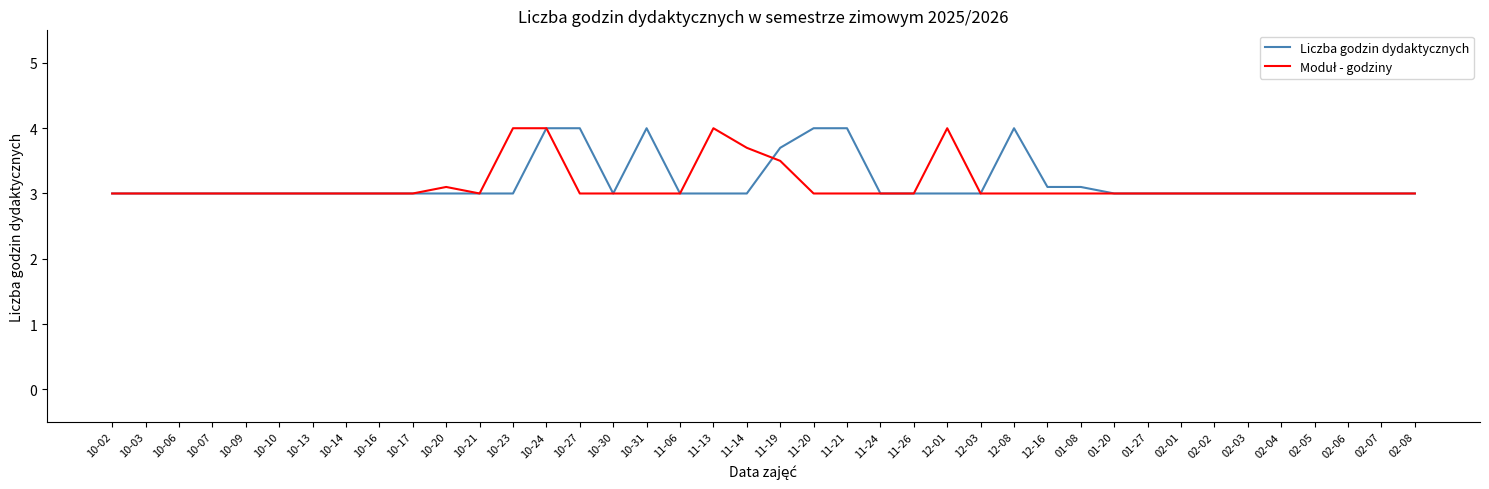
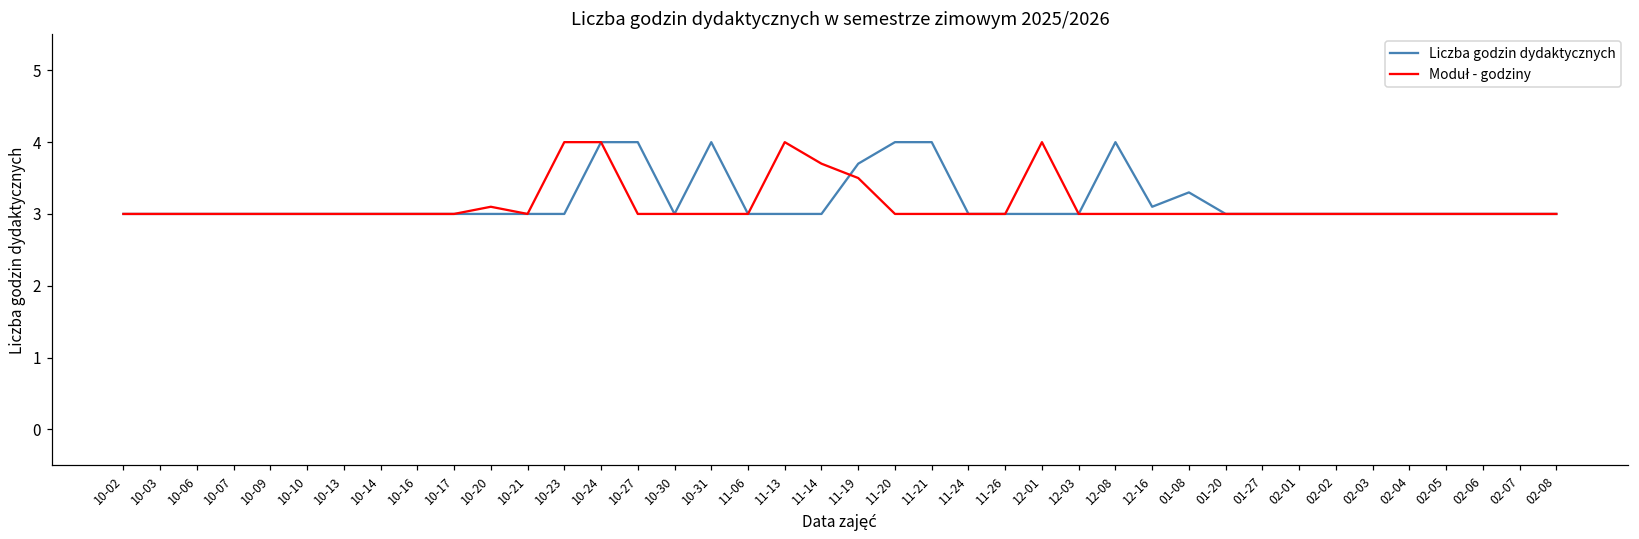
Liczba godzin dydaktycznych, 01-08: 3.1 -> 3.3
